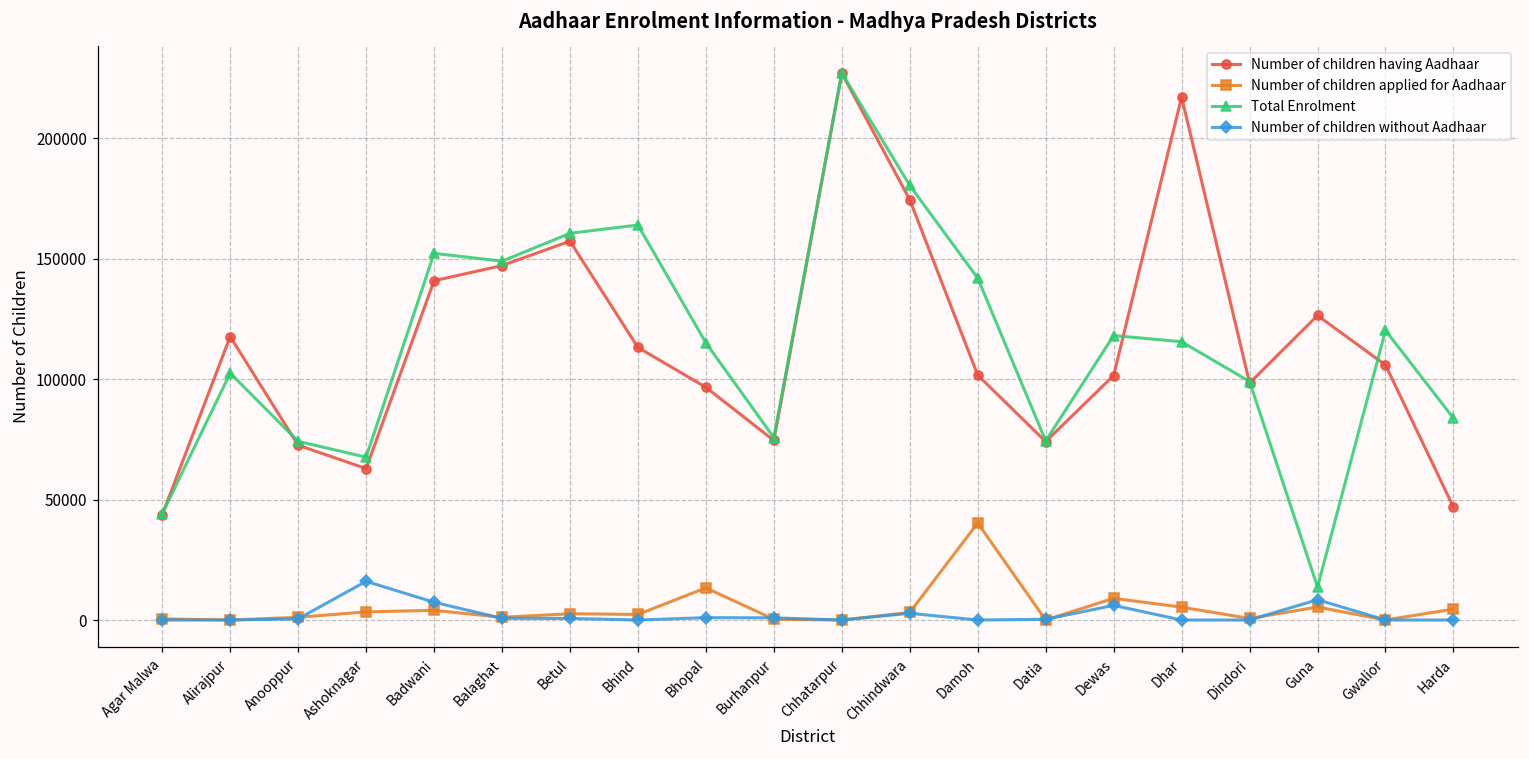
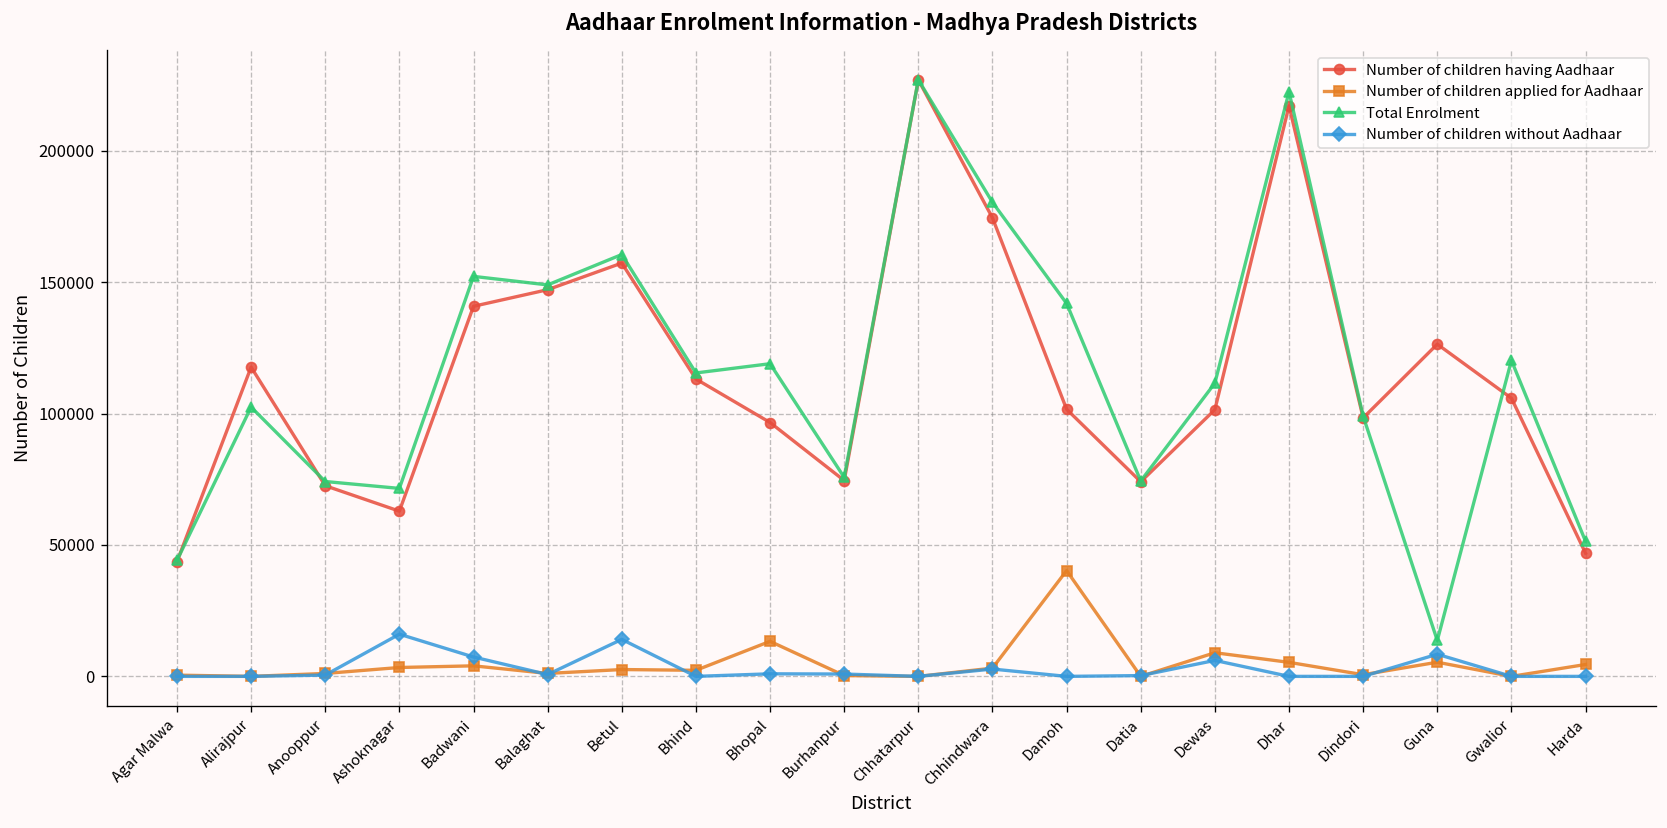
Total Enrolment, Ashoknagar: 68000 -> 72000
Number of children without Aadhaar, Betul: 1000 -> 14000
Total Enrolment, Bhind: 164000 -> 115000
Total Enrolment, Bhopal: 115000 -> 119000
Total Enrolment, Dewas: 118000 -> 112000
Total Enrolment, Dhar: 116000 -> 222000
Total Enrolment, Harda: 84000 -> 51000
